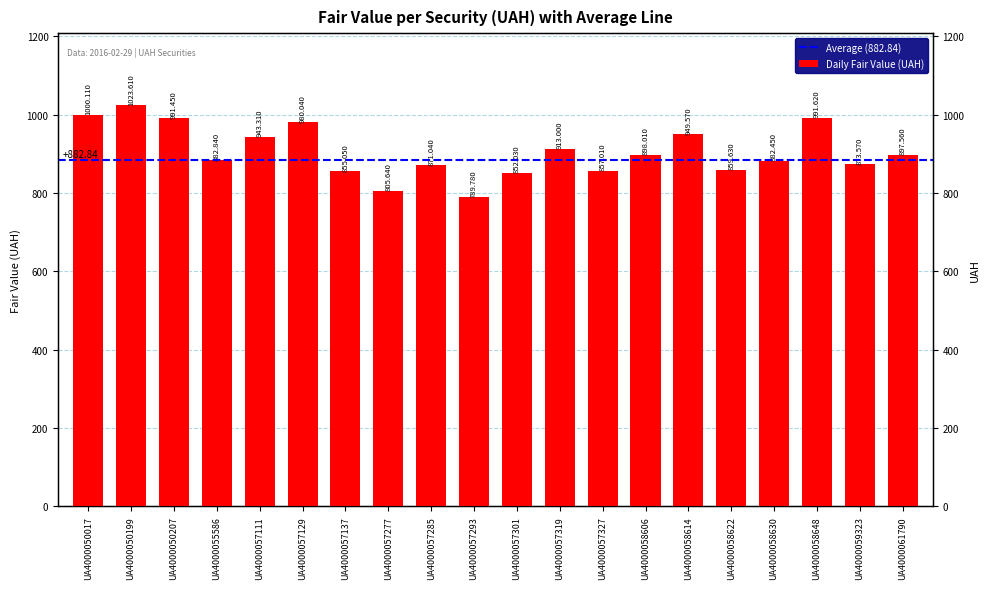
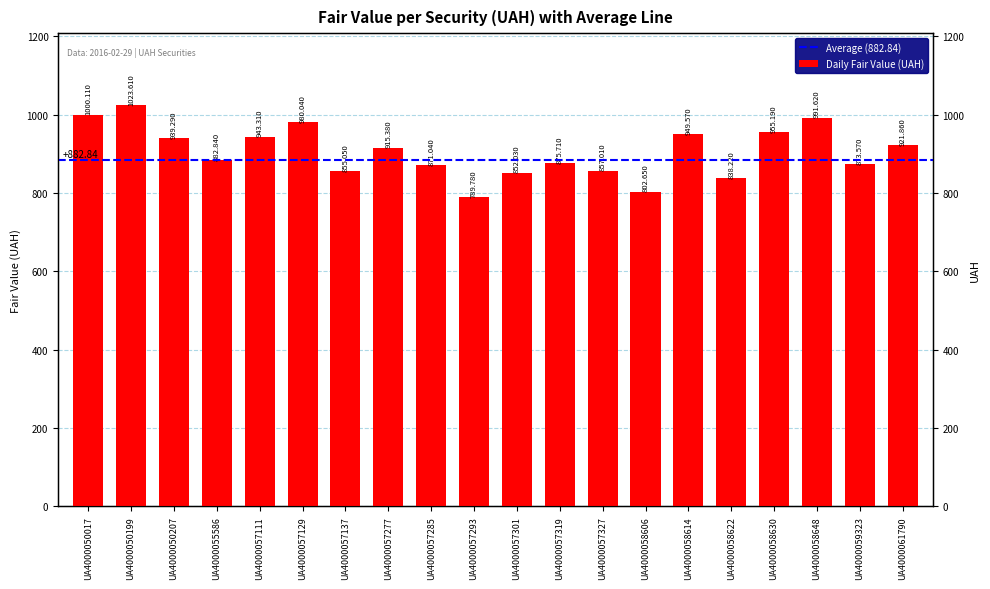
UA4000050207: 991.450 -> 939.290
UA4000057277: 805.640 -> 915.380
UA4000057319: 913.000 -> 875.710
UA4000058606: 898.010 -> 802.650
UA4000058622: 859.630 -> 838.220
UA4000058630: 882.450 -> 955.190
UA4000061790: 897.560 -> 921.860
